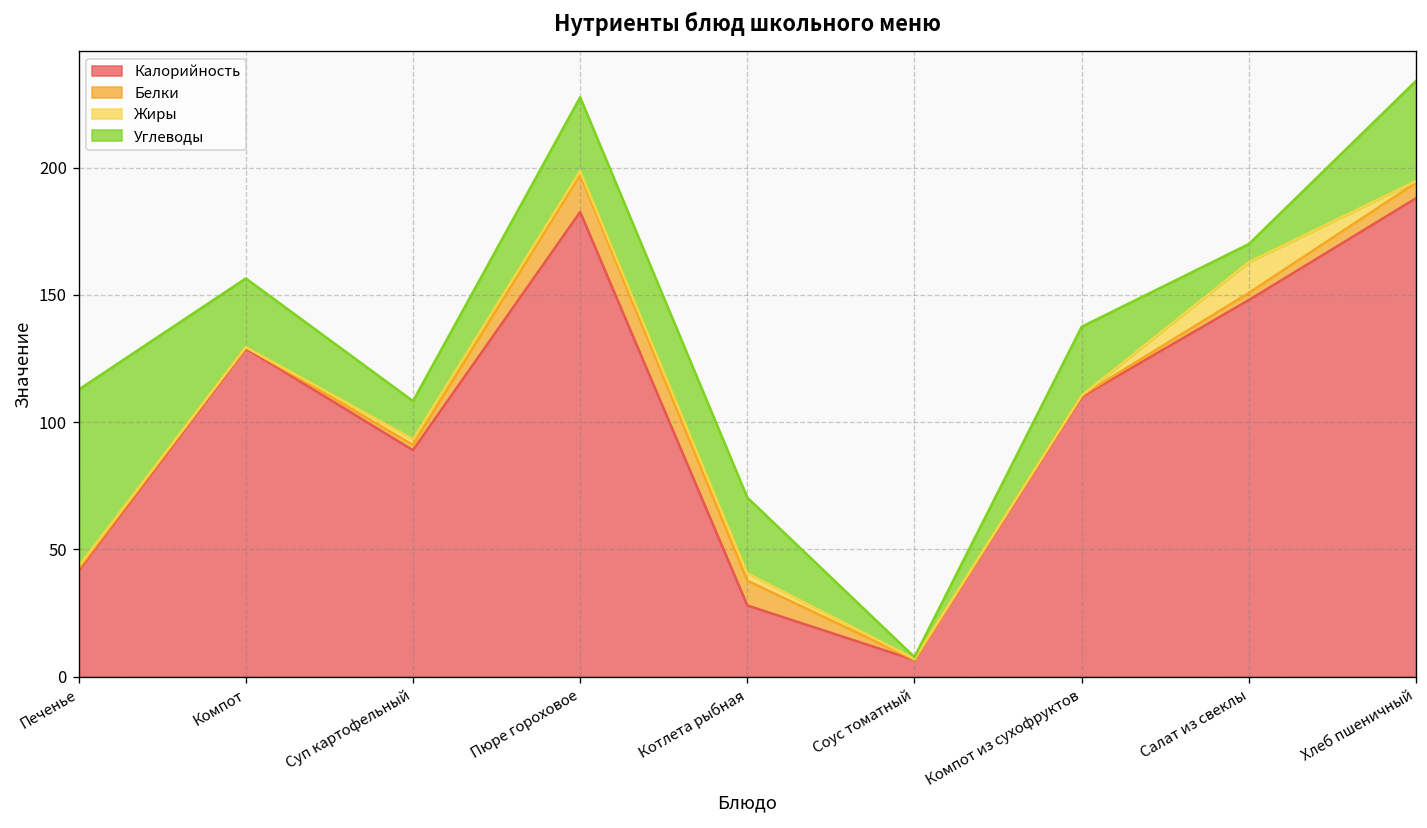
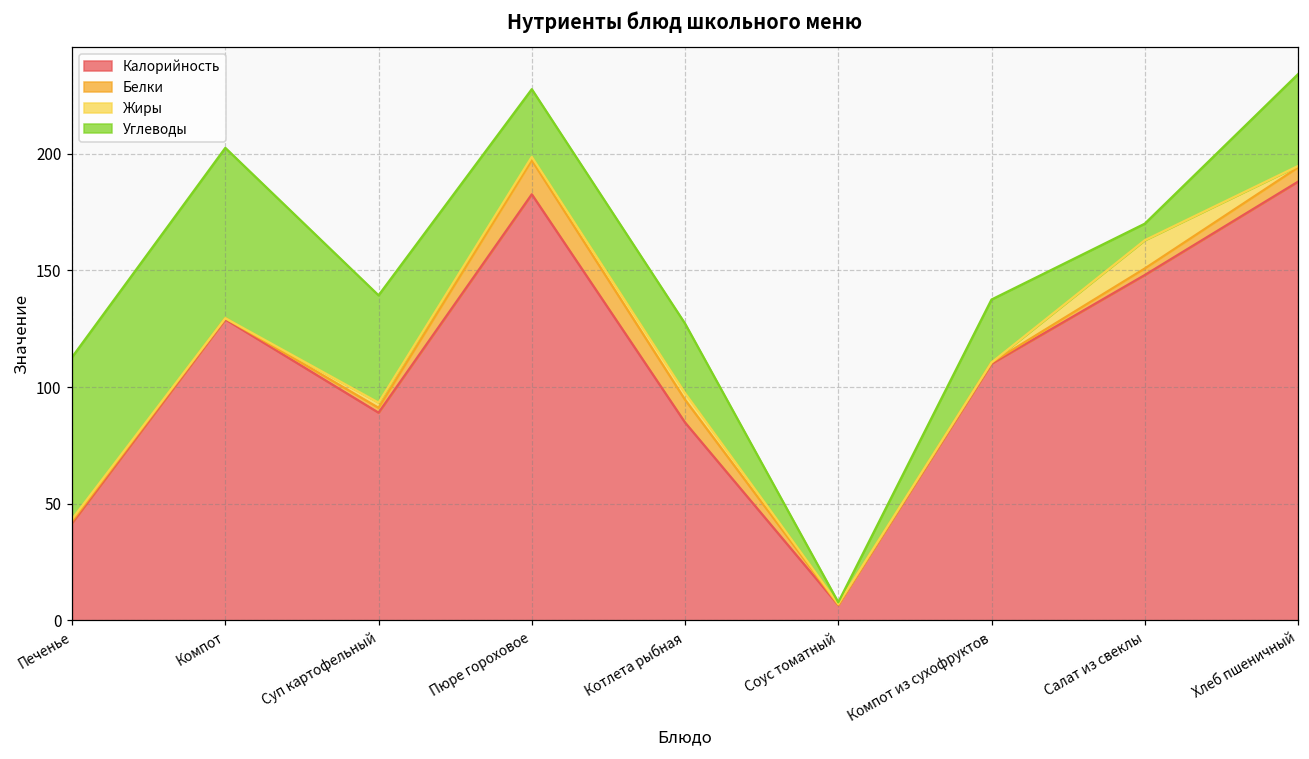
Углеводы, Компот: 27 -> 73
Углеводы, Суп картофельный: 15 -> 46
Калорийность, Котлета рыбная: 28 -> 85
